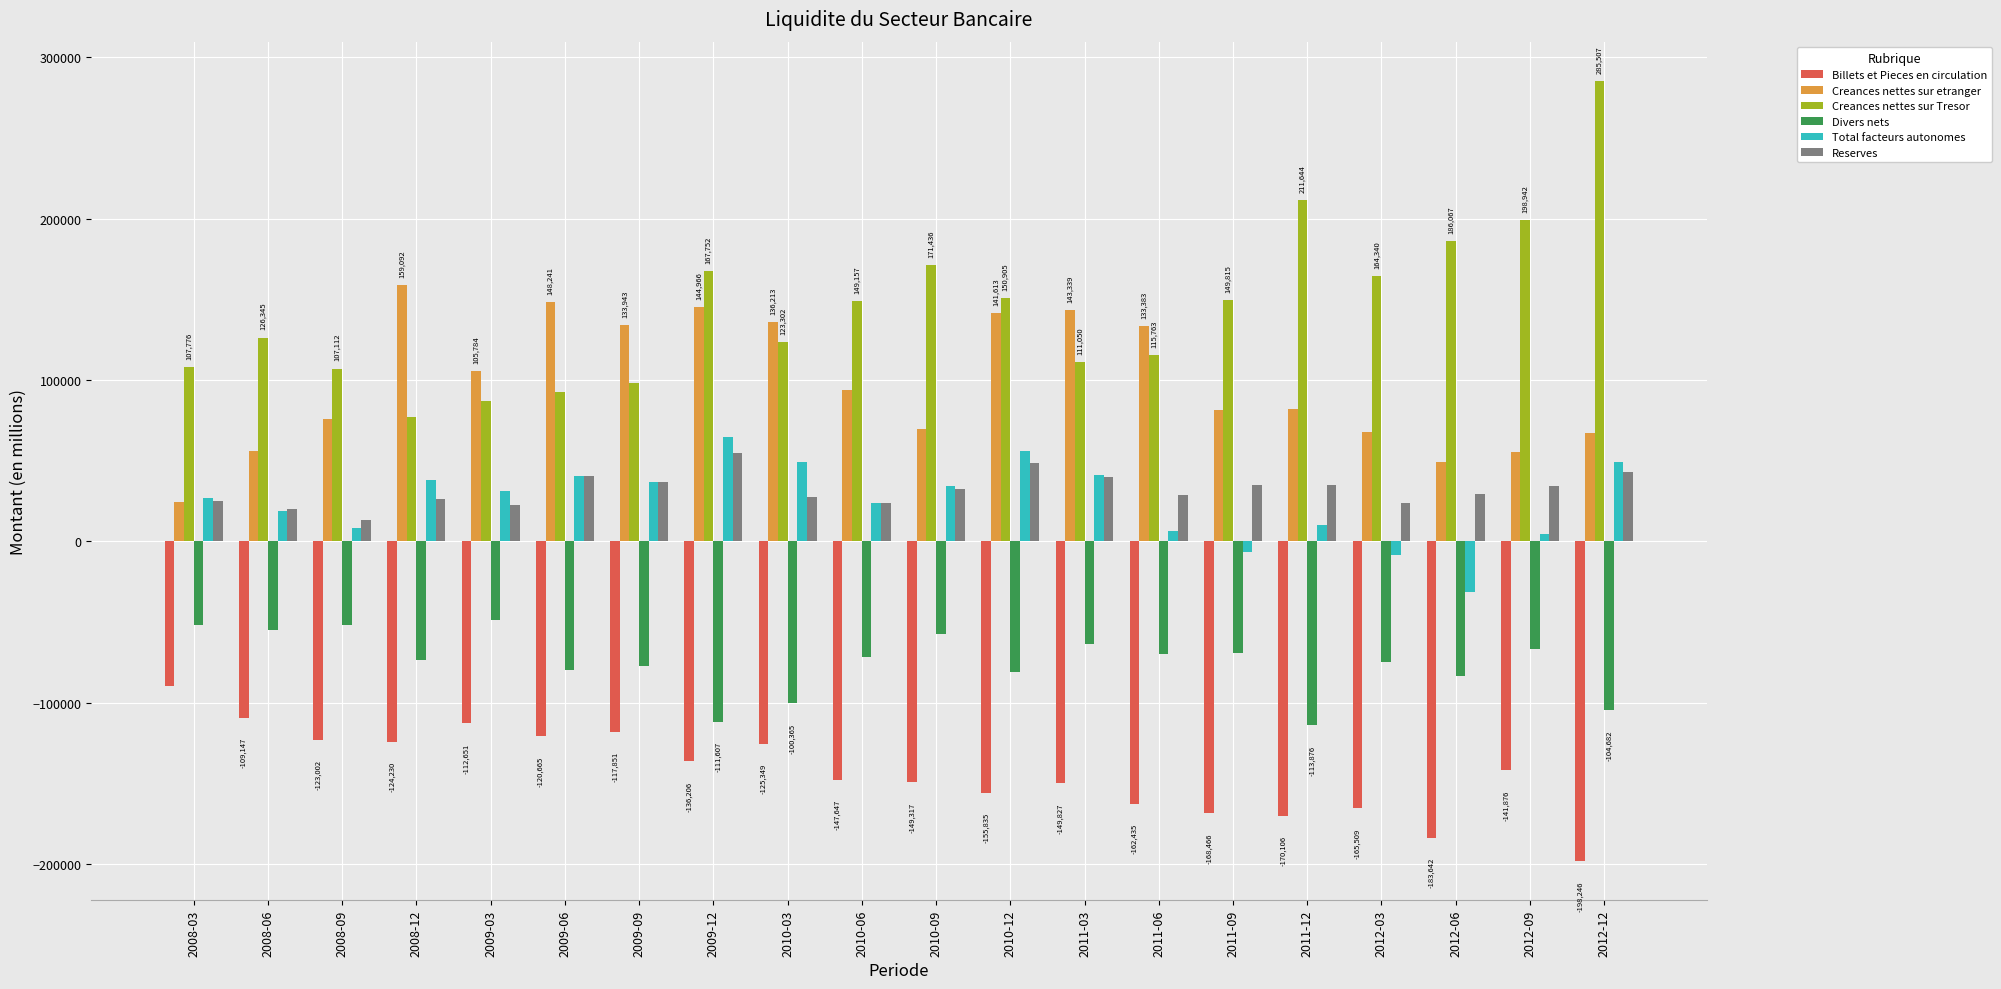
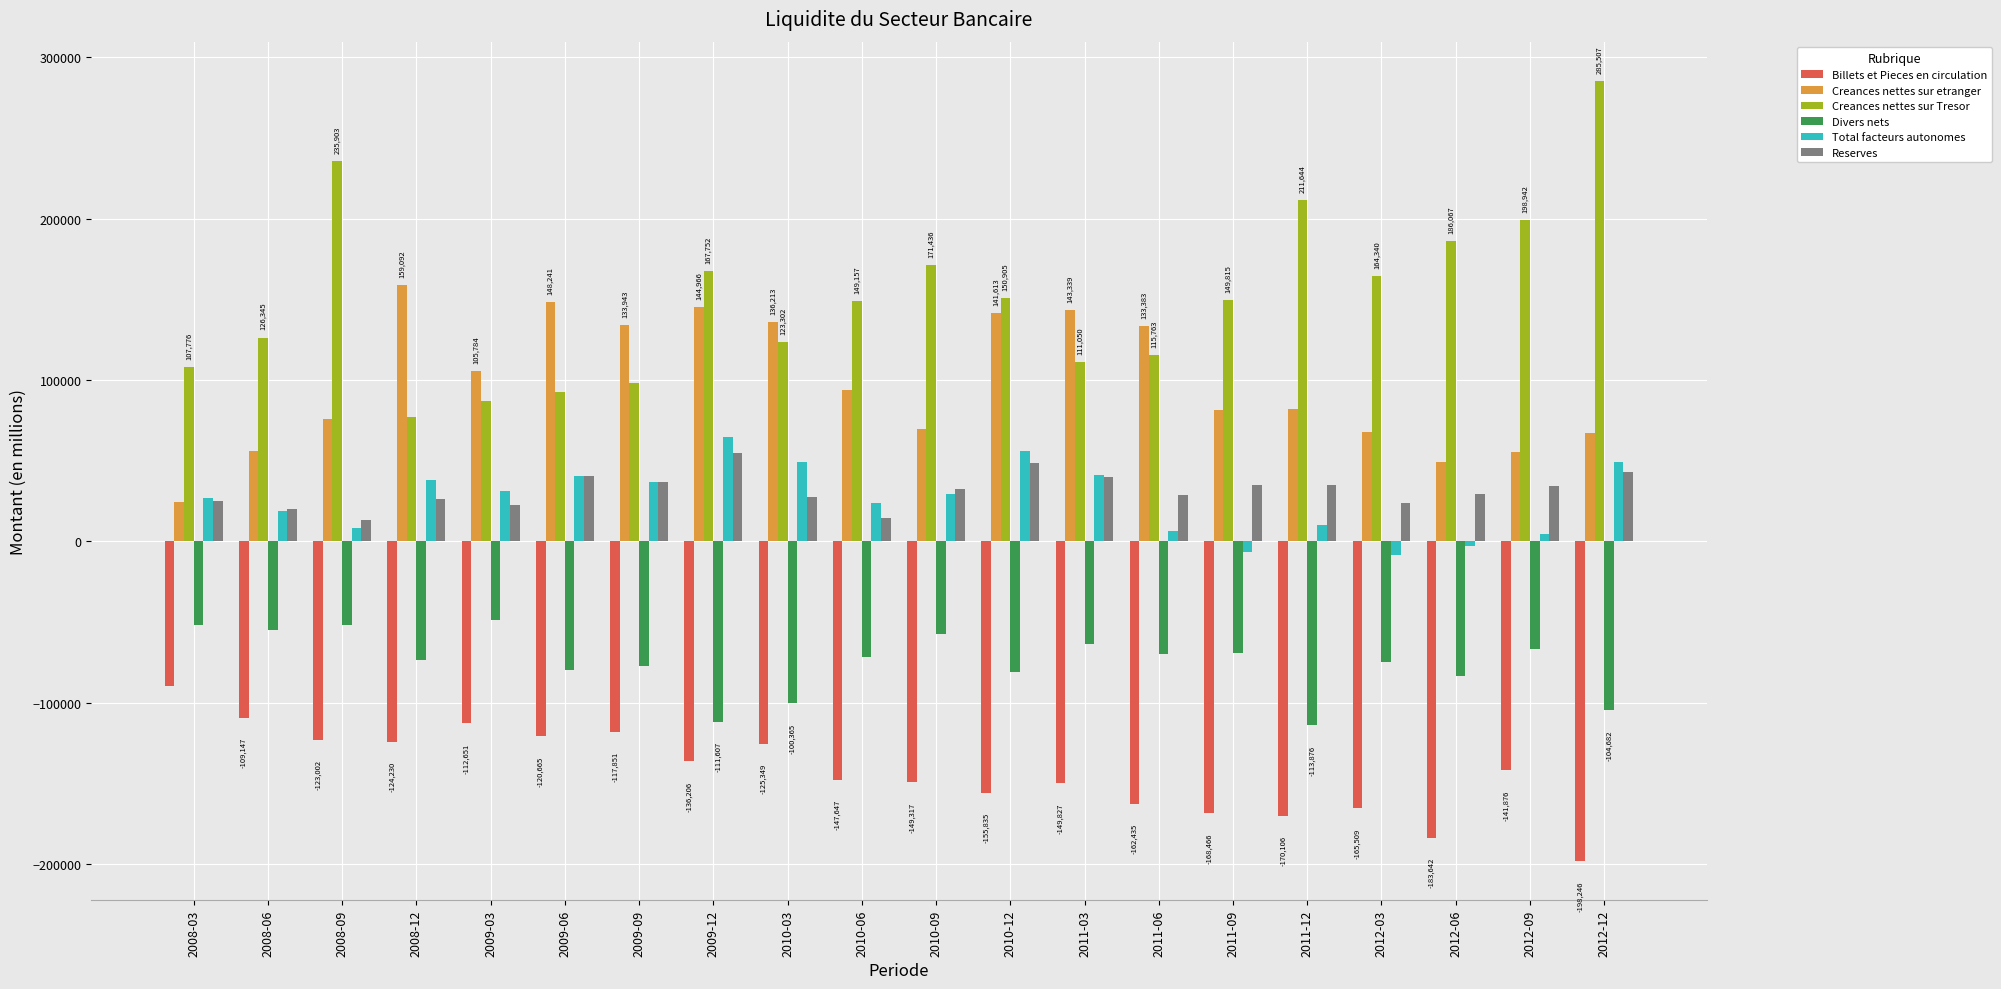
Creances nettes sur Tresor, 2008-09: 107,112 -> 235,903
Reserves, 2010-06: 24000 -> 14000
Total facteurs autonomes, 2010-09: 34000 -> 29000
Total facteurs autonomes, 2012-06: -31000 -> -3000
